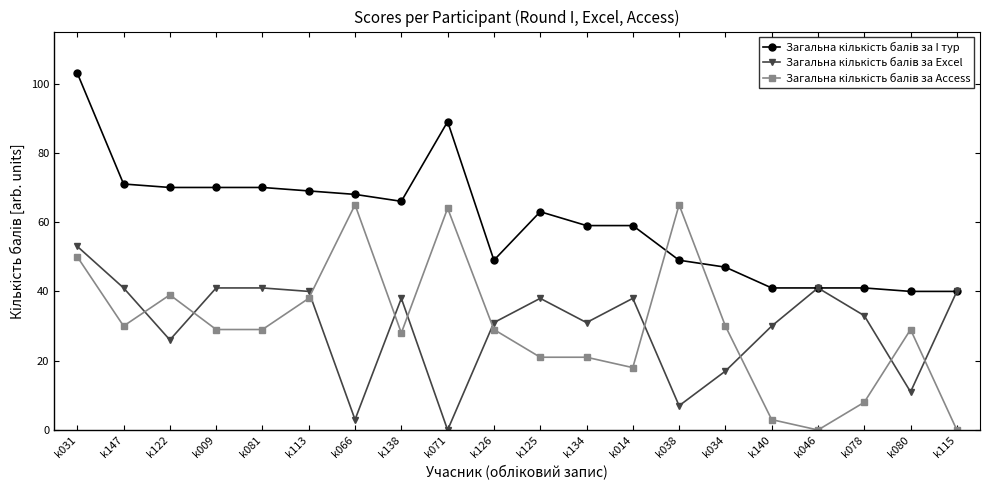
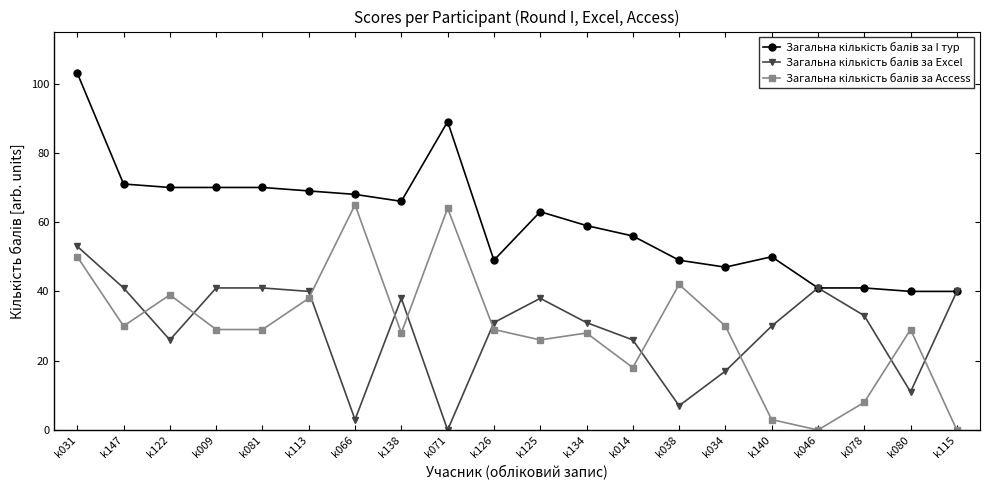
Загальна кількість балів за Access, k125: 21 -> 26
Загальна кількість балів за Access, k134: 21 -> 28
Загальна кількість балів за I тур, k014: 59 -> 56
Загальна кількість балів за Excel, k014: 38 -> 26
Загальна кількість балів за Access, k038: 65 -> 42
Загальна кількість балів за I тур, k140: 41 -> 50
